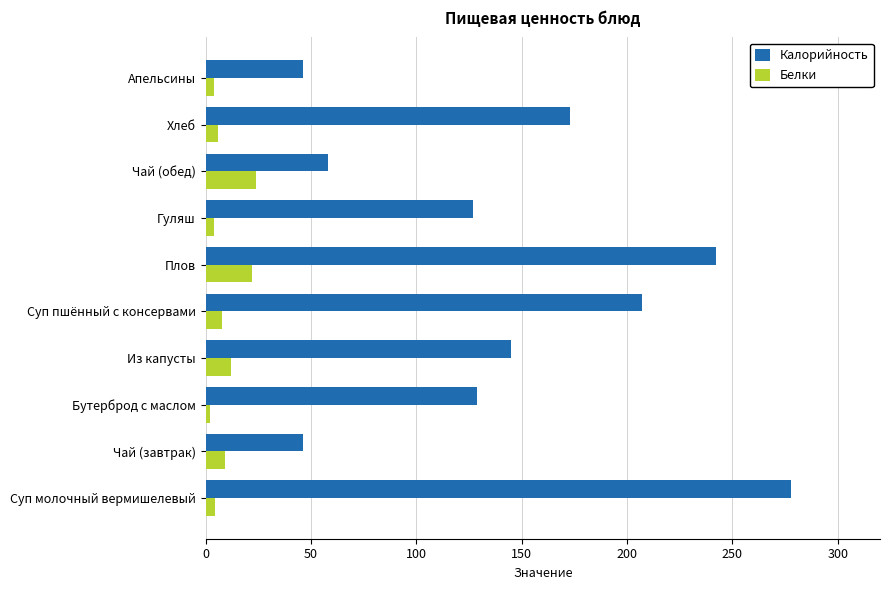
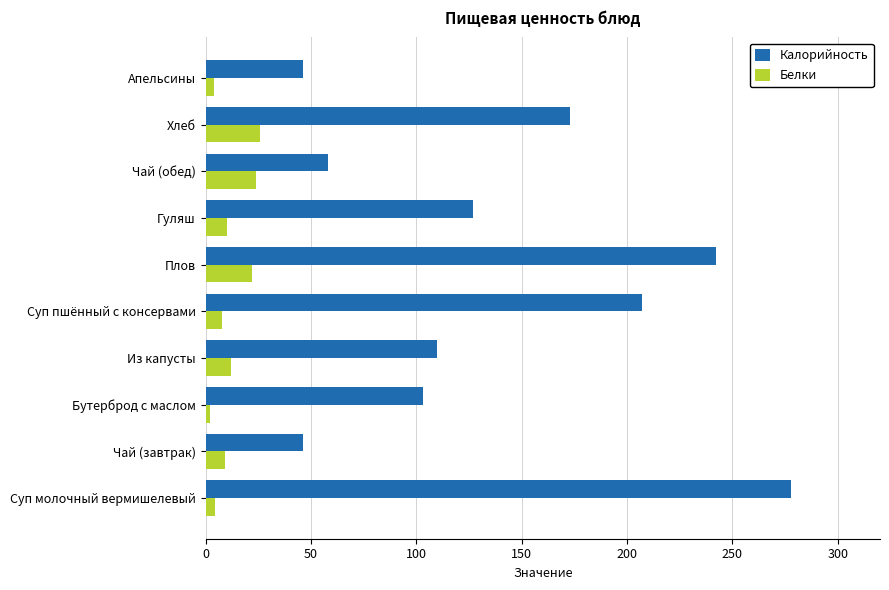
Белки, Хлеб: 6 -> 26
Белки, Гуляш: 4 -> 10
Калорийность, Из капусты: 145 -> 110
Калорийность, Бутерброд с маслом: 129 -> 103
